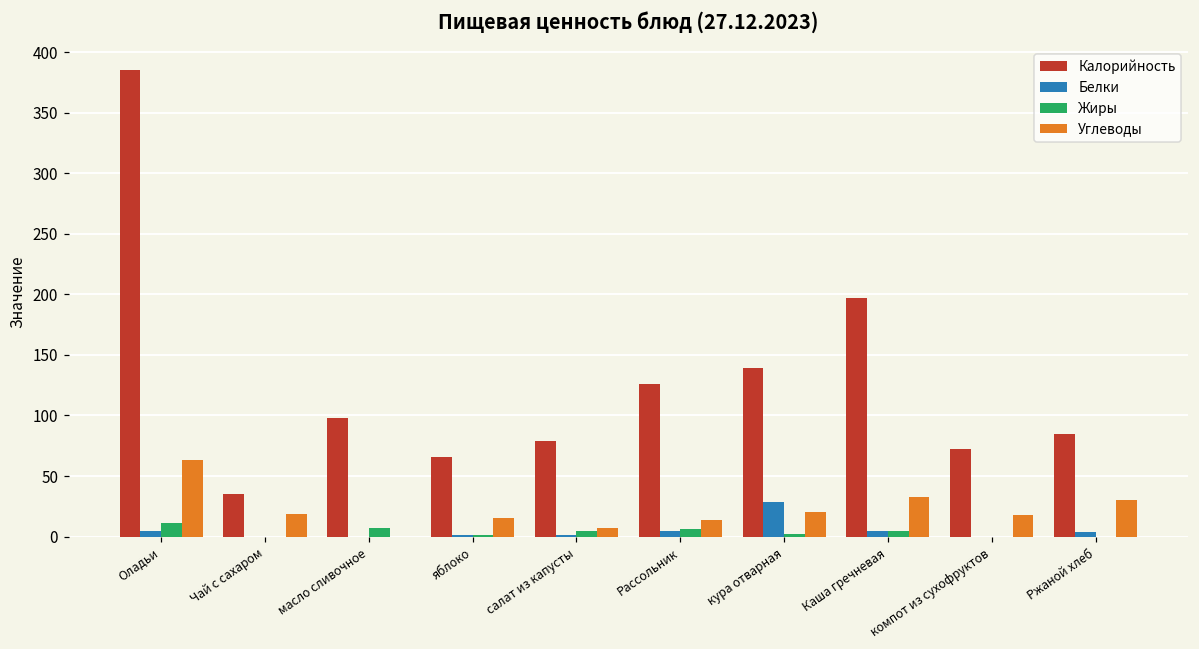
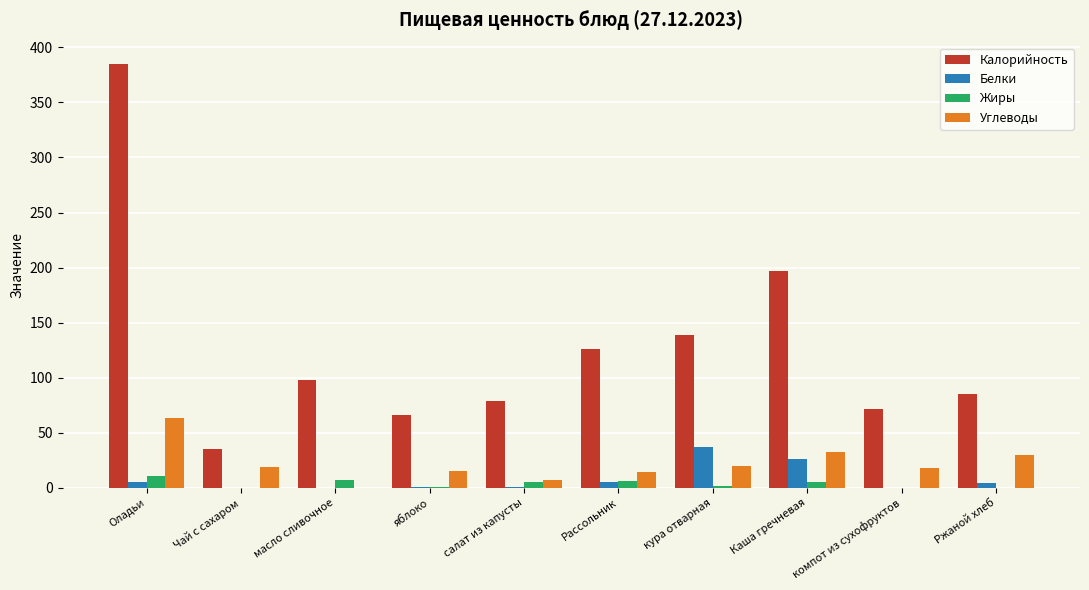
Белки, кура отварная: 29 -> 37
Белки, Каша гречневая: 5 -> 26
